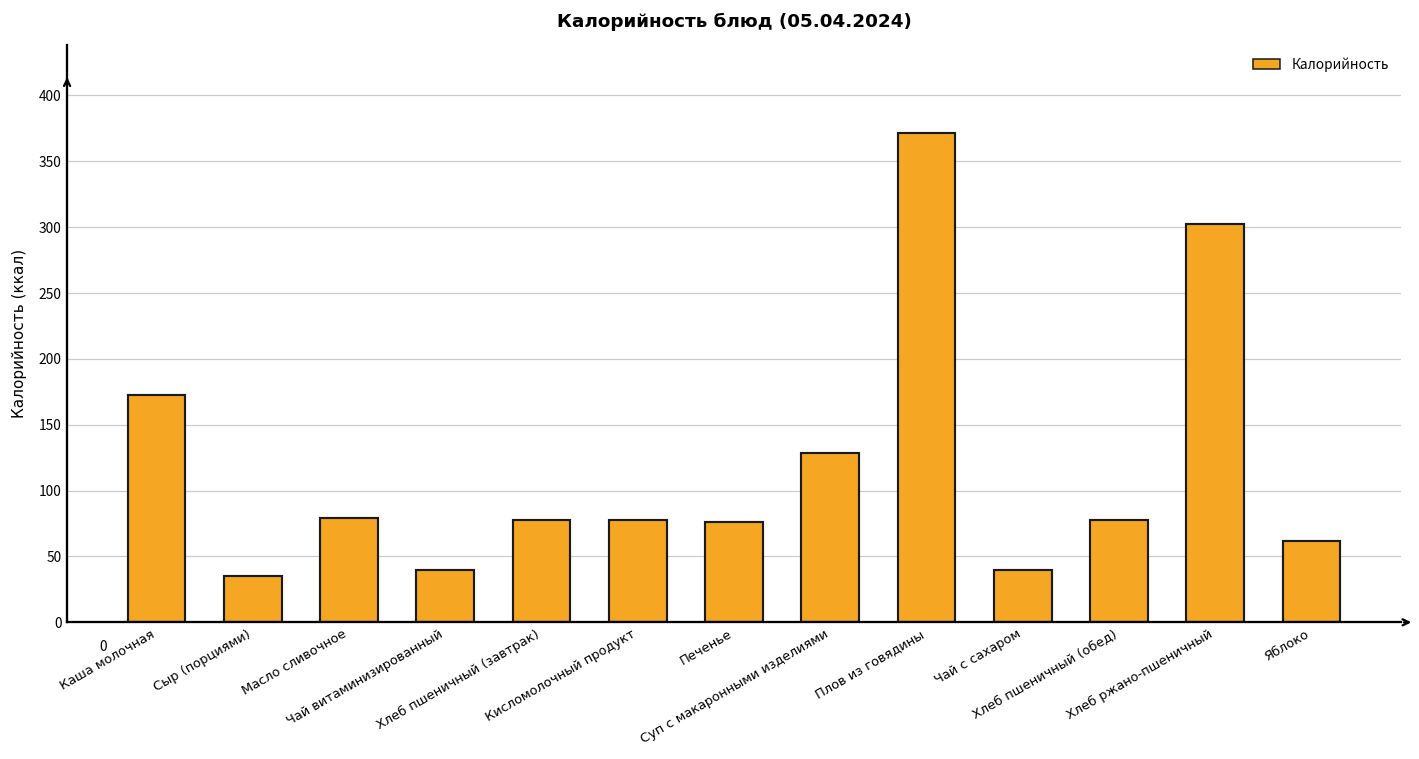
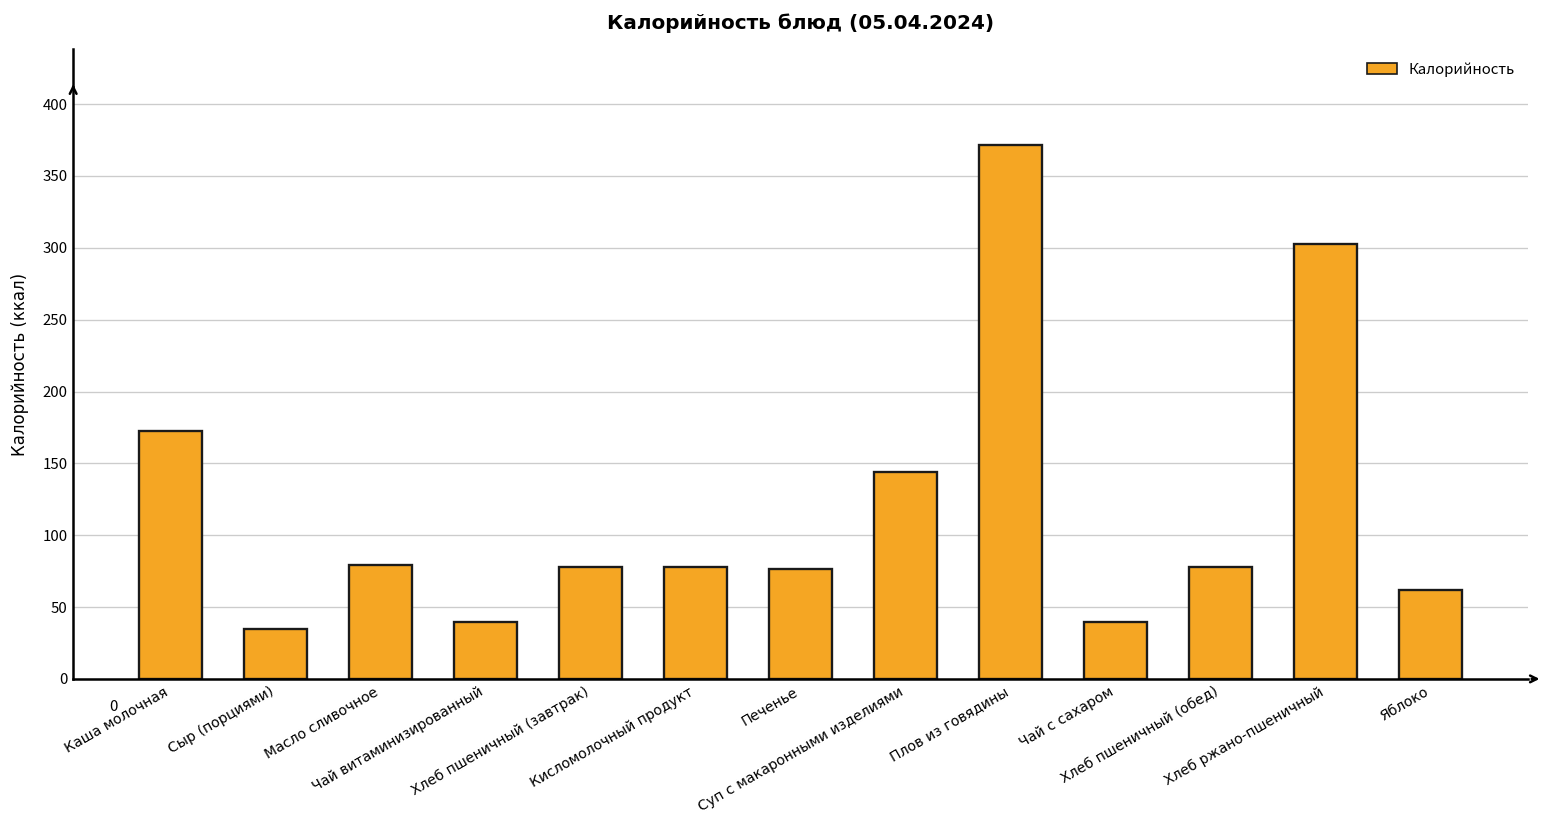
Суп с макаронными изделиями: 129 -> 144
